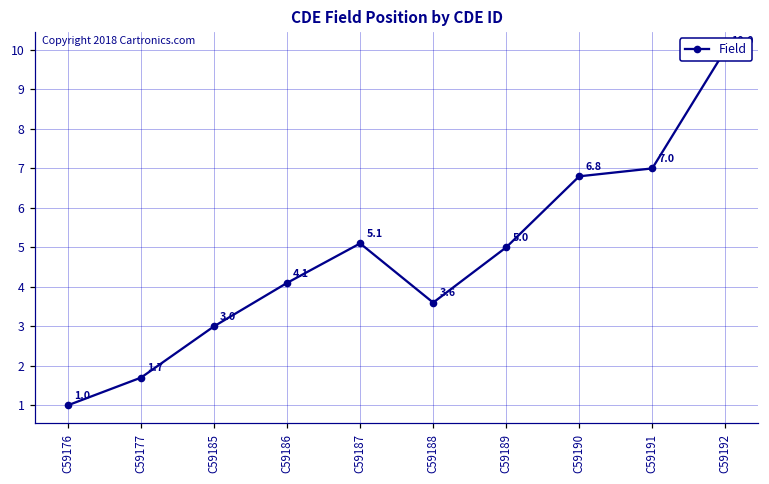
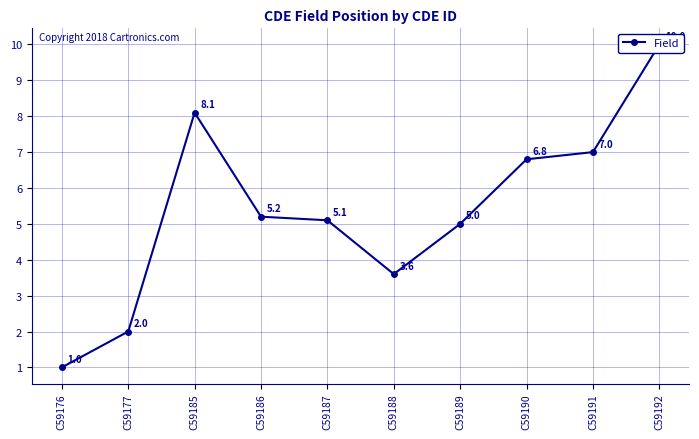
C59177: 1.7 -> 2.0
C59185: 3.0 -> 8.1
C59186: 4.1 -> 5.2
